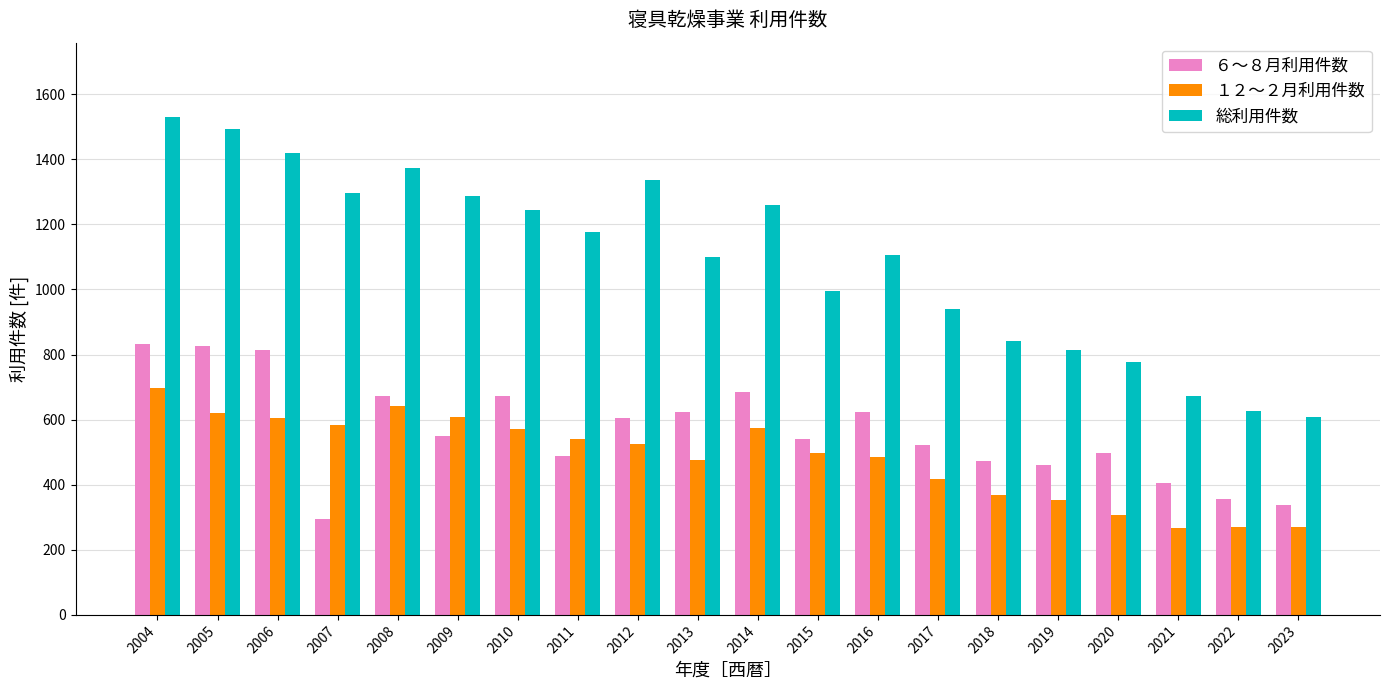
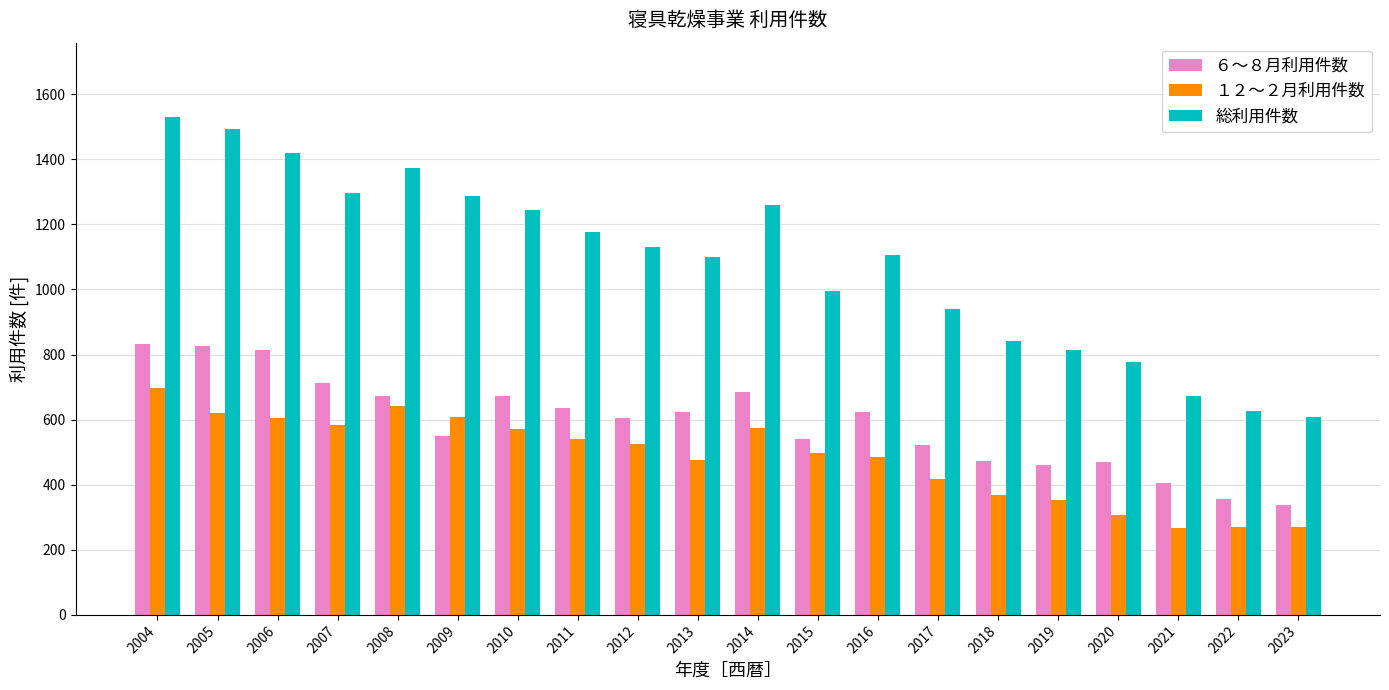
６～８月利用件数, 2007: 300 -> 710
６～８月利用件数, 2011: 490 -> 640
総利用件数, 2012: 1340 -> 1130
６～８月利用件数, 2020: 500 -> 470
